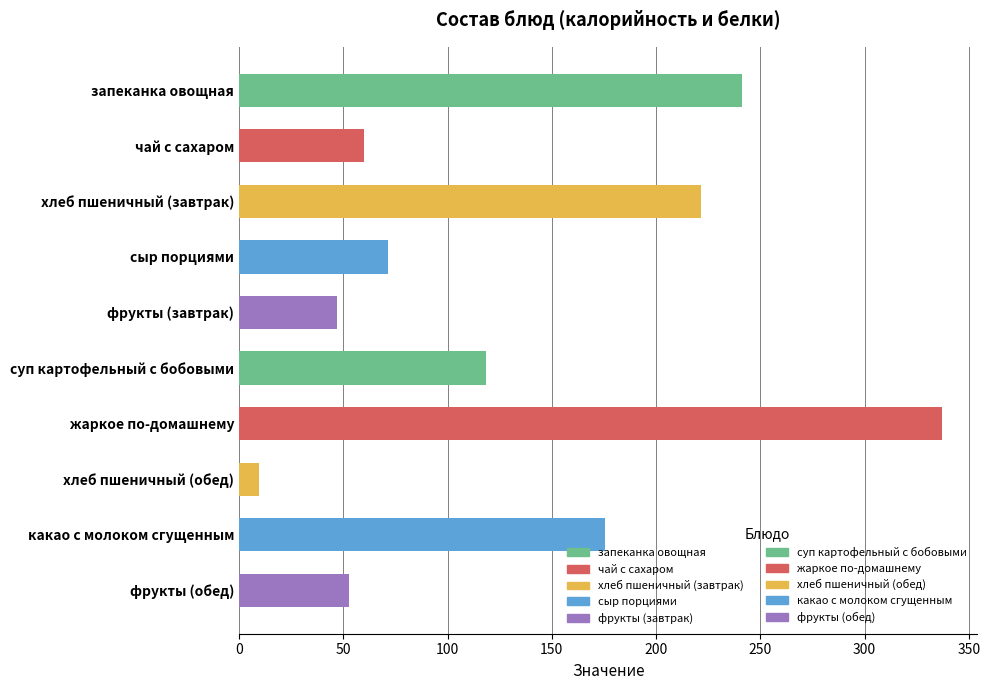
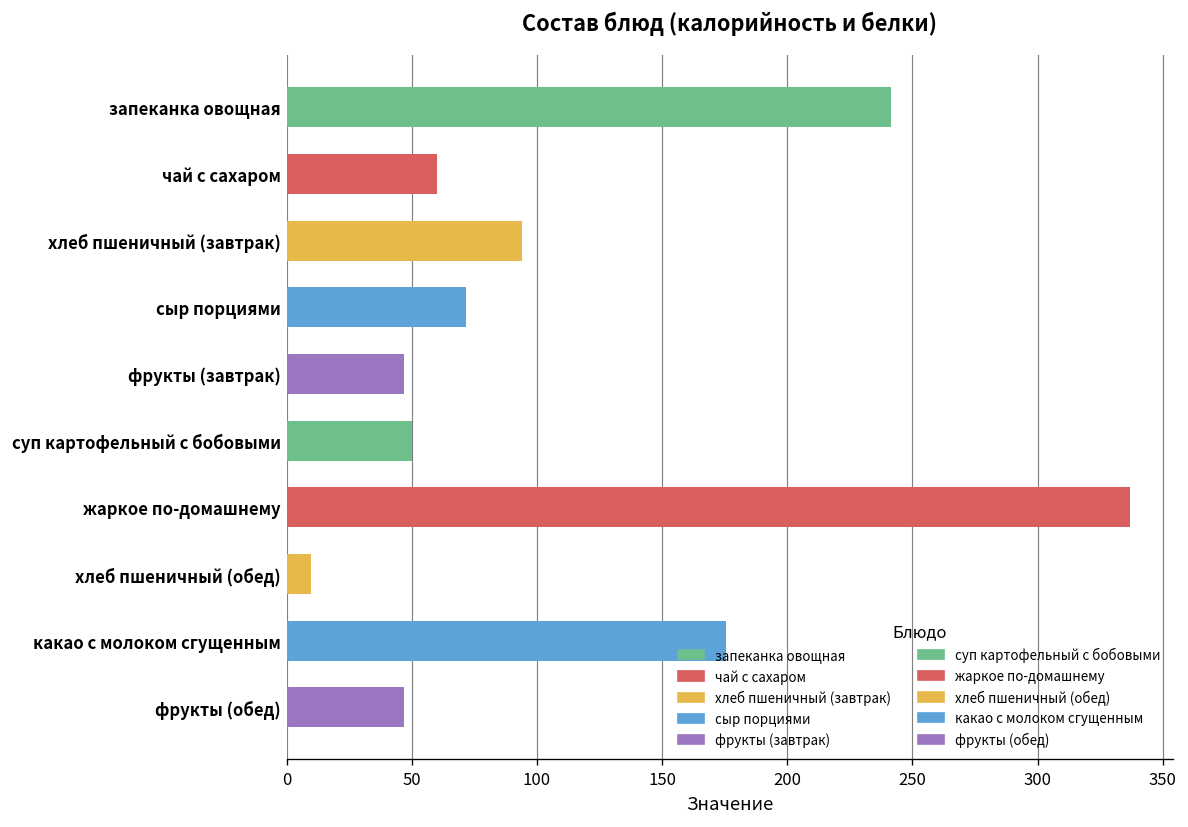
хлеб пшеничный (завтрак): 222 -> 94
суп картофельный с бобовыми: 119 -> 50
фрукты (обед): 53 -> 47
